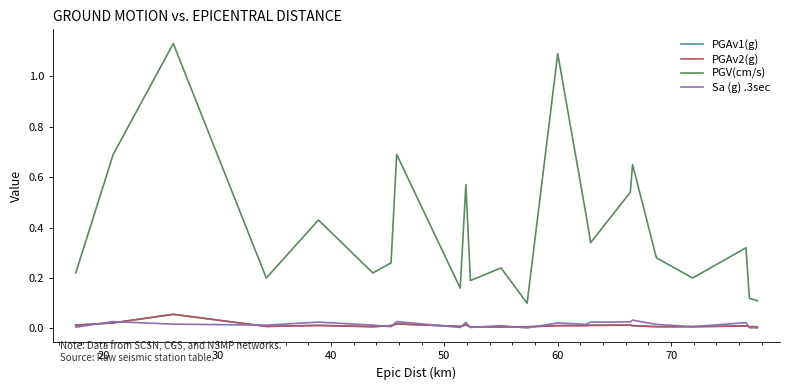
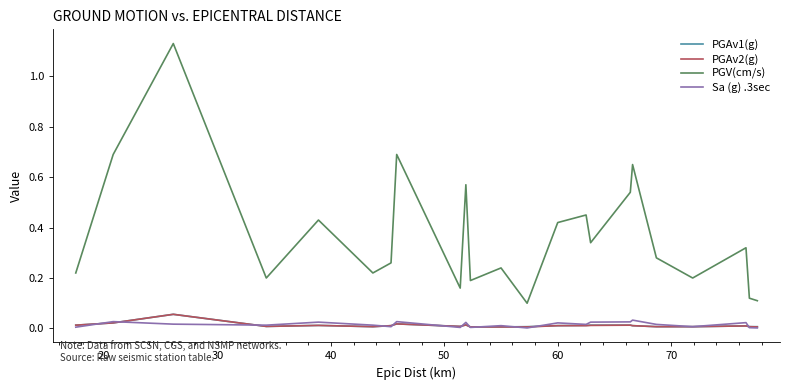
PGV(cm/s), 60: 1.09 -> 0.42
